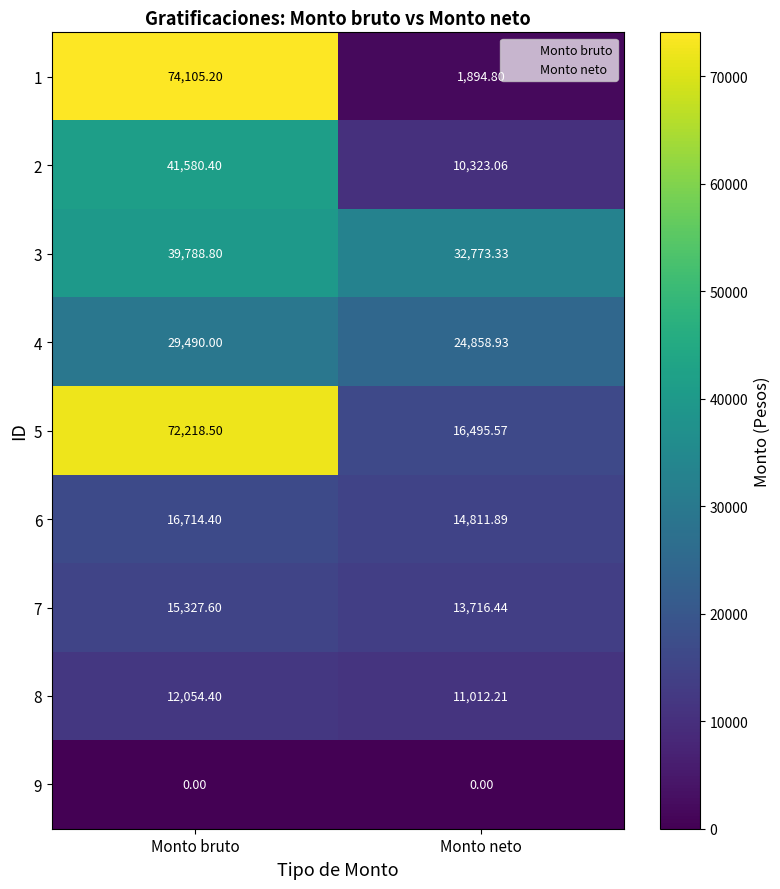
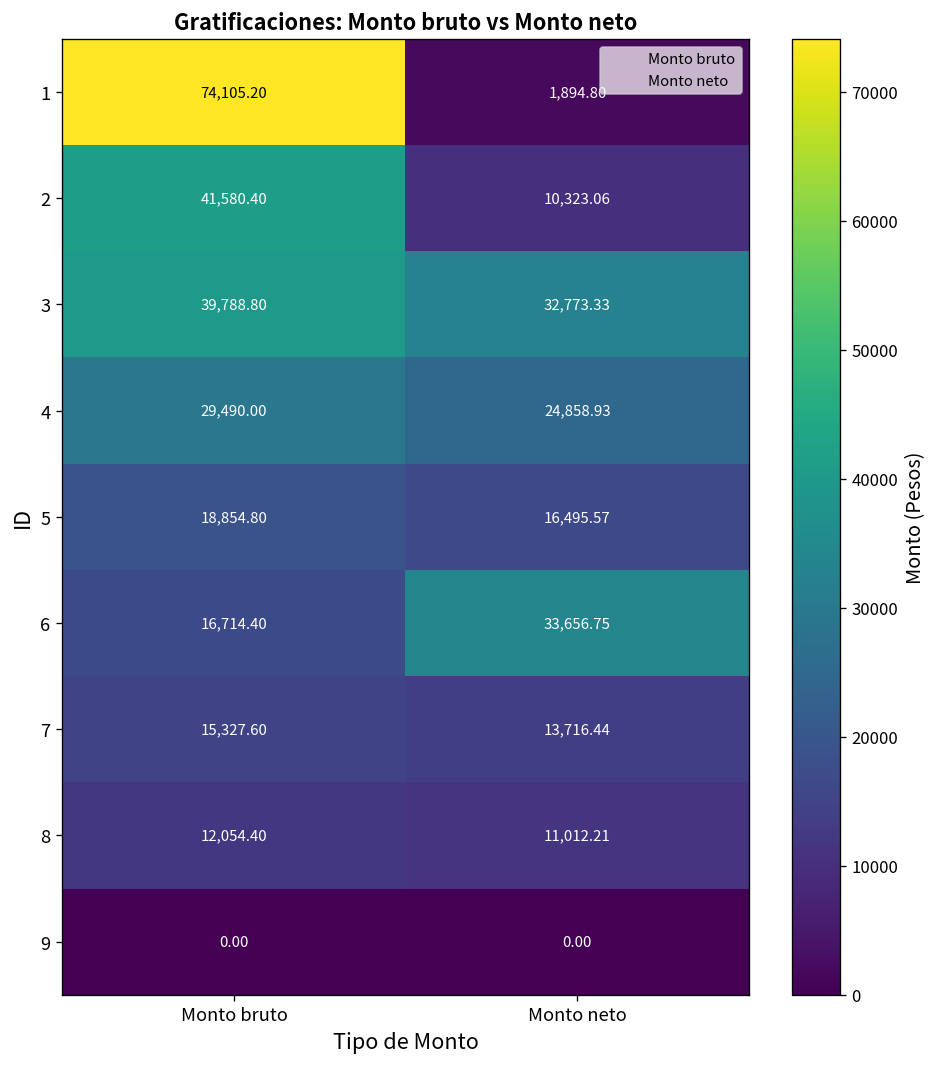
5, Monto bruto: 72,218.50 -> 18,854.80
6, Monto neto: 14,811.89 -> 33,656.75
